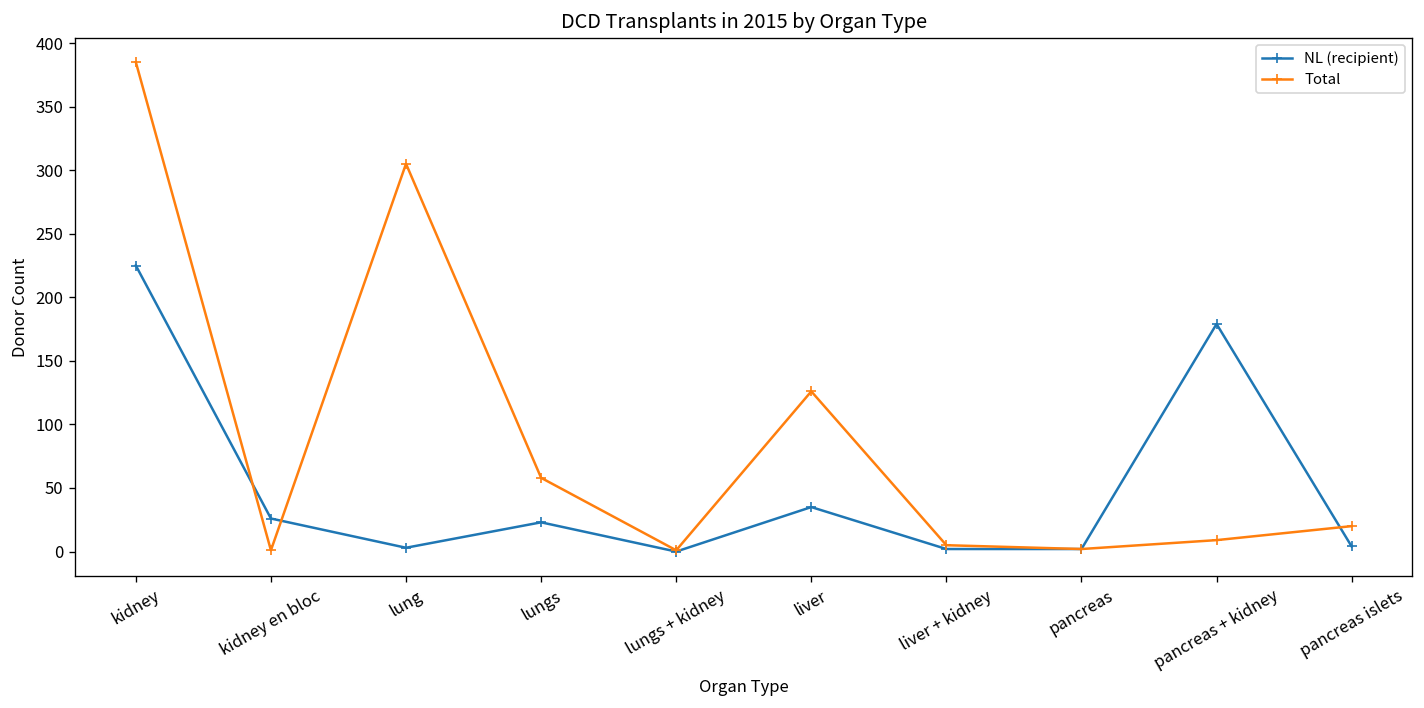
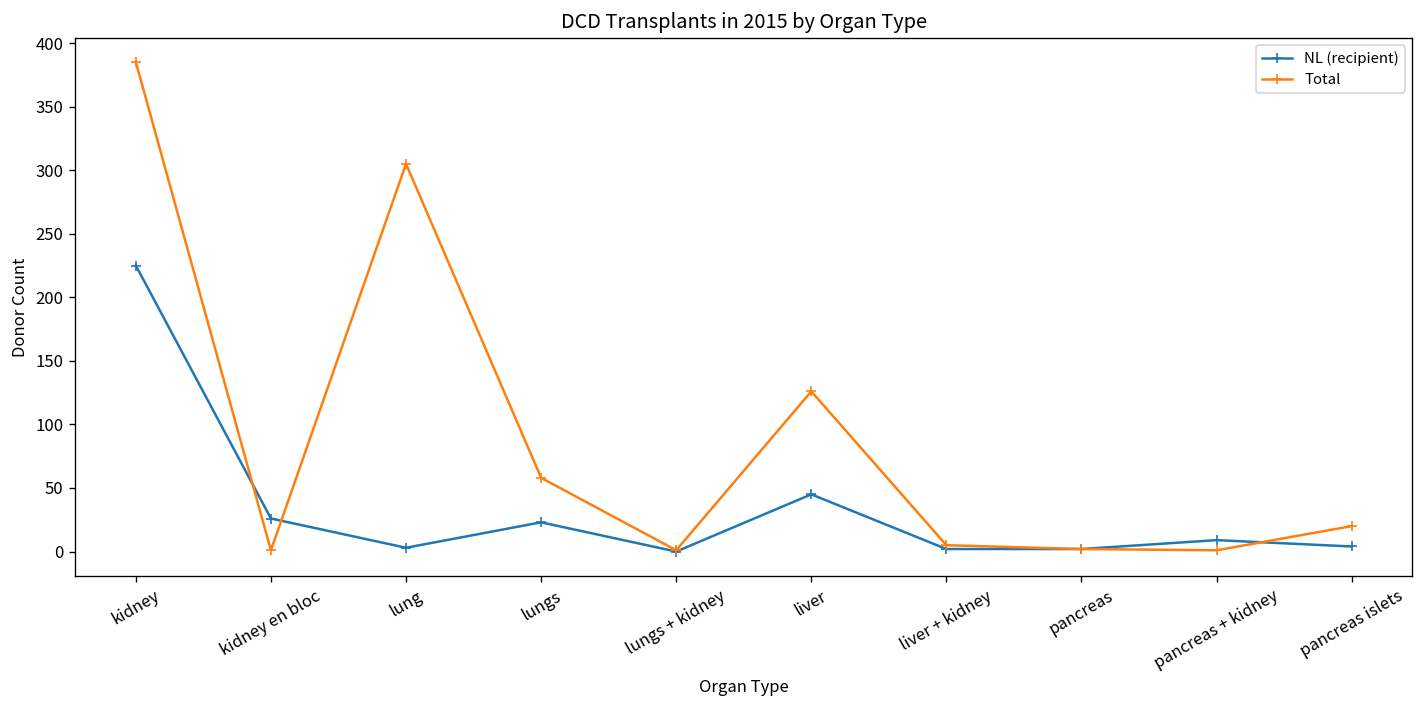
NL (recipient), liver: 35 -> 45
NL (recipient), pancreas + kidney: 179 -> 9
Total, pancreas + kidney: 9 -> 1
